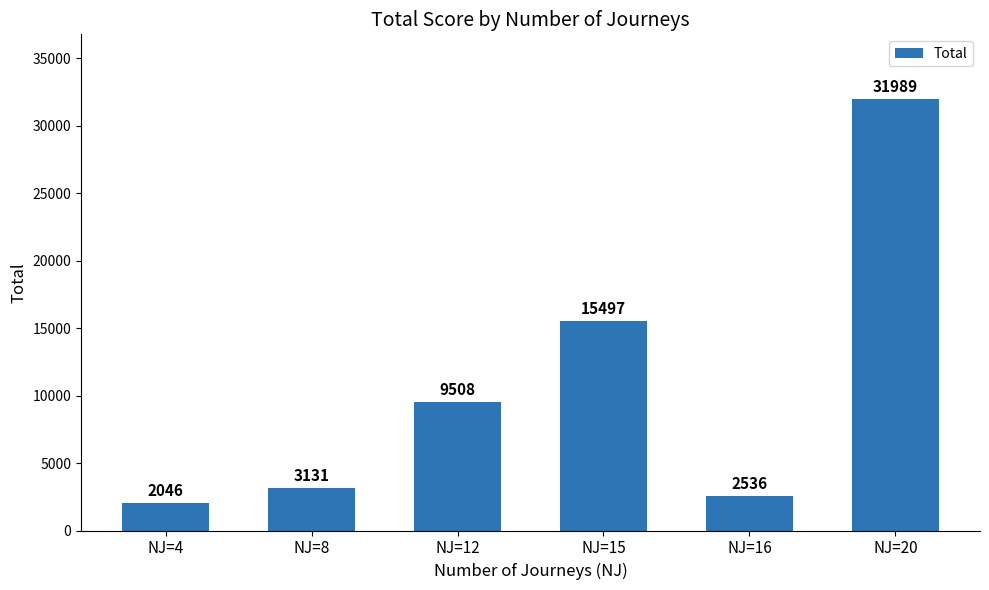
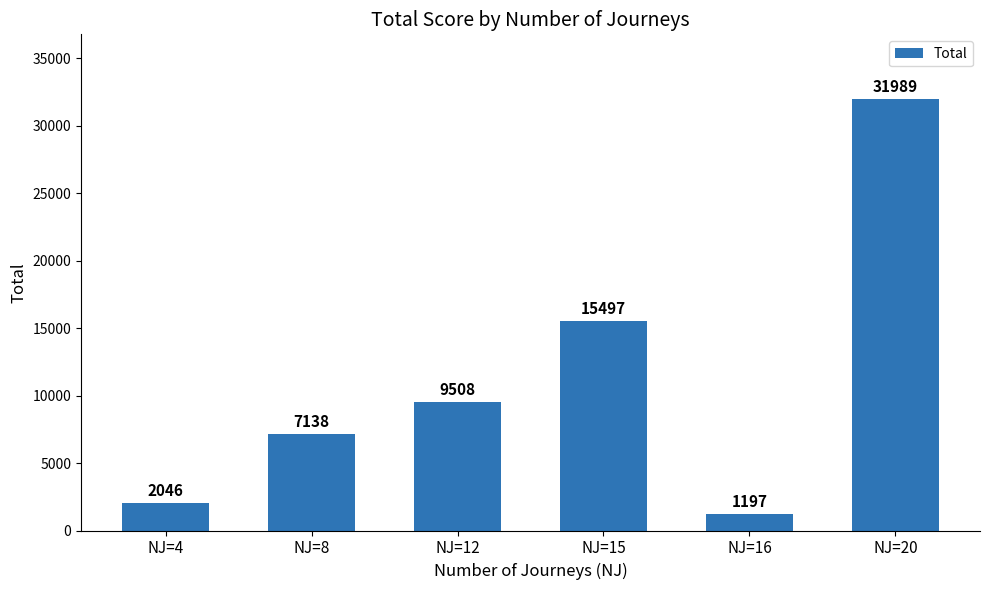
NJ=8: 3131 -> 7138
NJ=16: 2536 -> 1197
